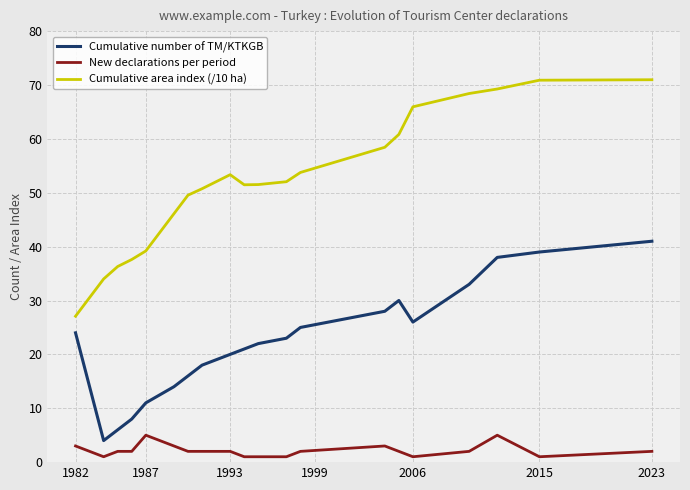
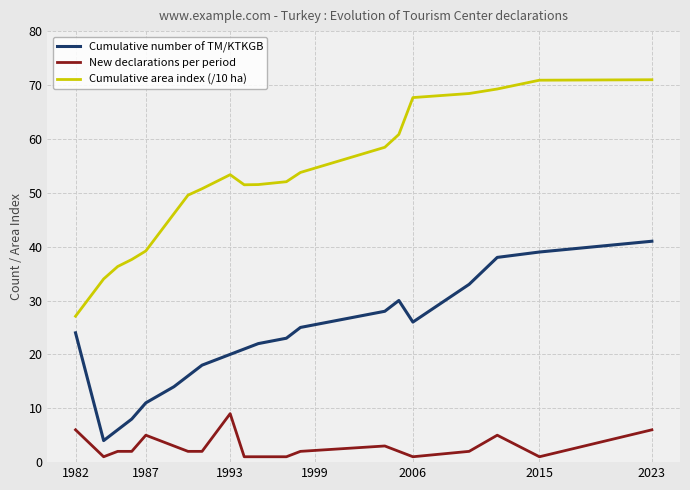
New declarations per period, 1982: 3 -> 6
New declarations per period, 1993: 2 -> 9
Cumulative area index (/10 ha), 2006: 66 -> 68
New declarations per period, 2023: 2 -> 6
